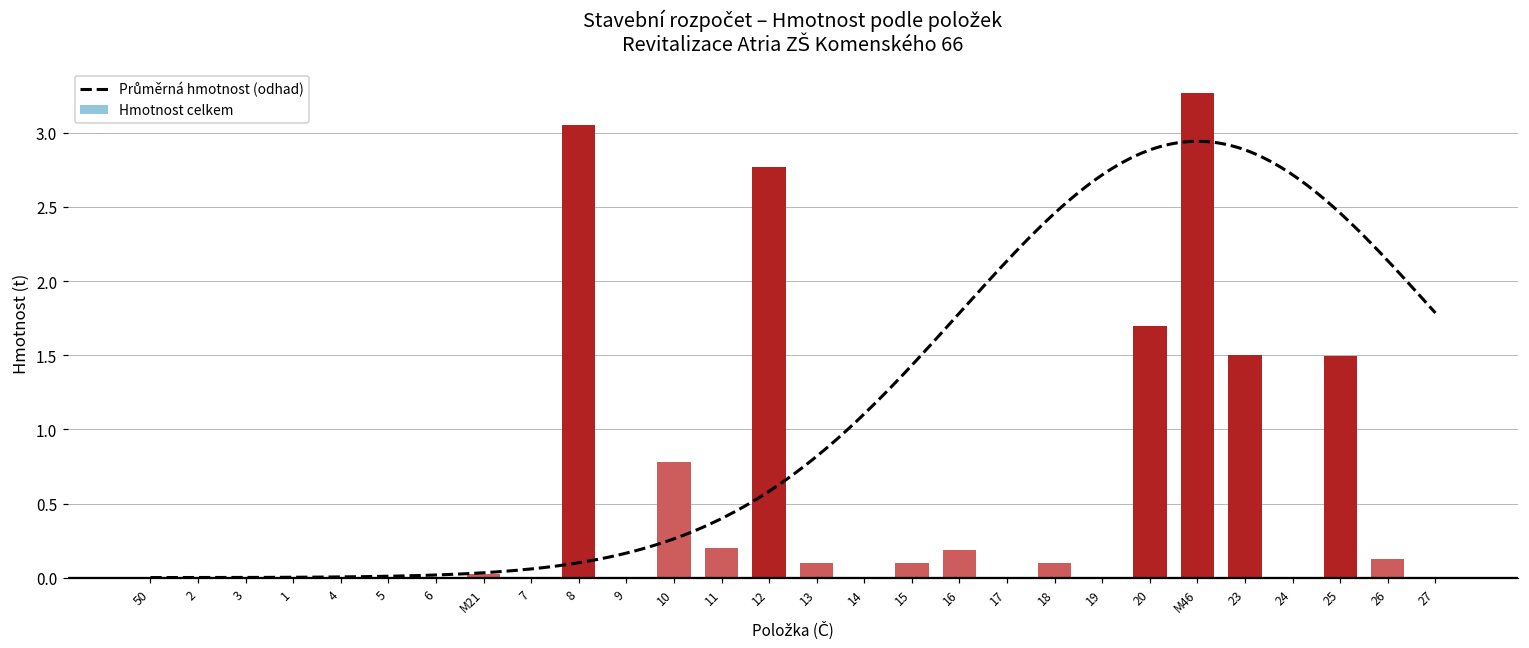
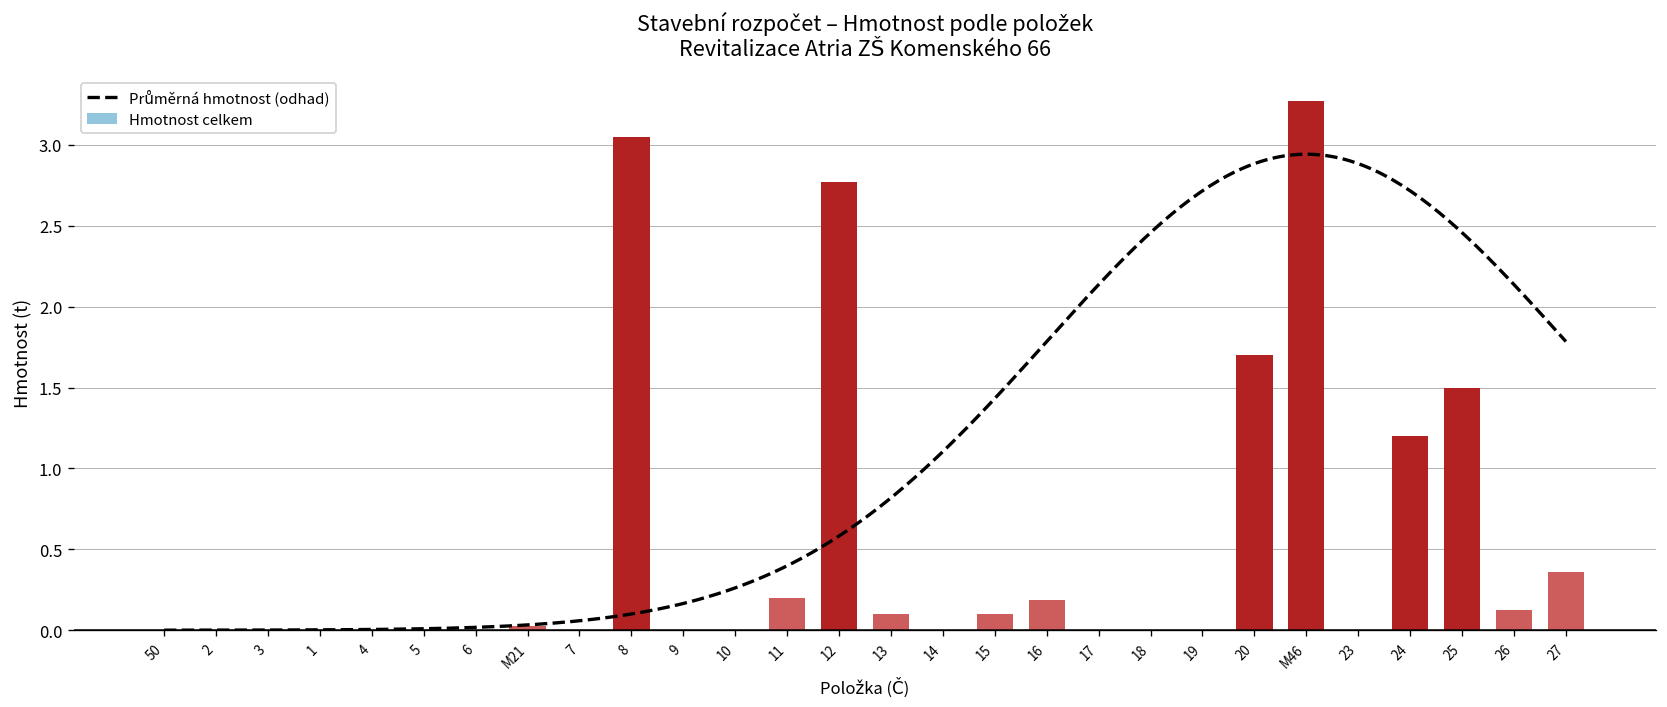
Hmotnost celkem, 10: 0.78 -> 0.00
Hmotnost celkem, 18: 0.1 -> 0.0
Hmotnost celkem, 23: 1.5 -> 0.0
Hmotnost celkem, 24: 0.0 -> 1.2
Hmotnost celkem, 27: 0.00 -> 0.36
